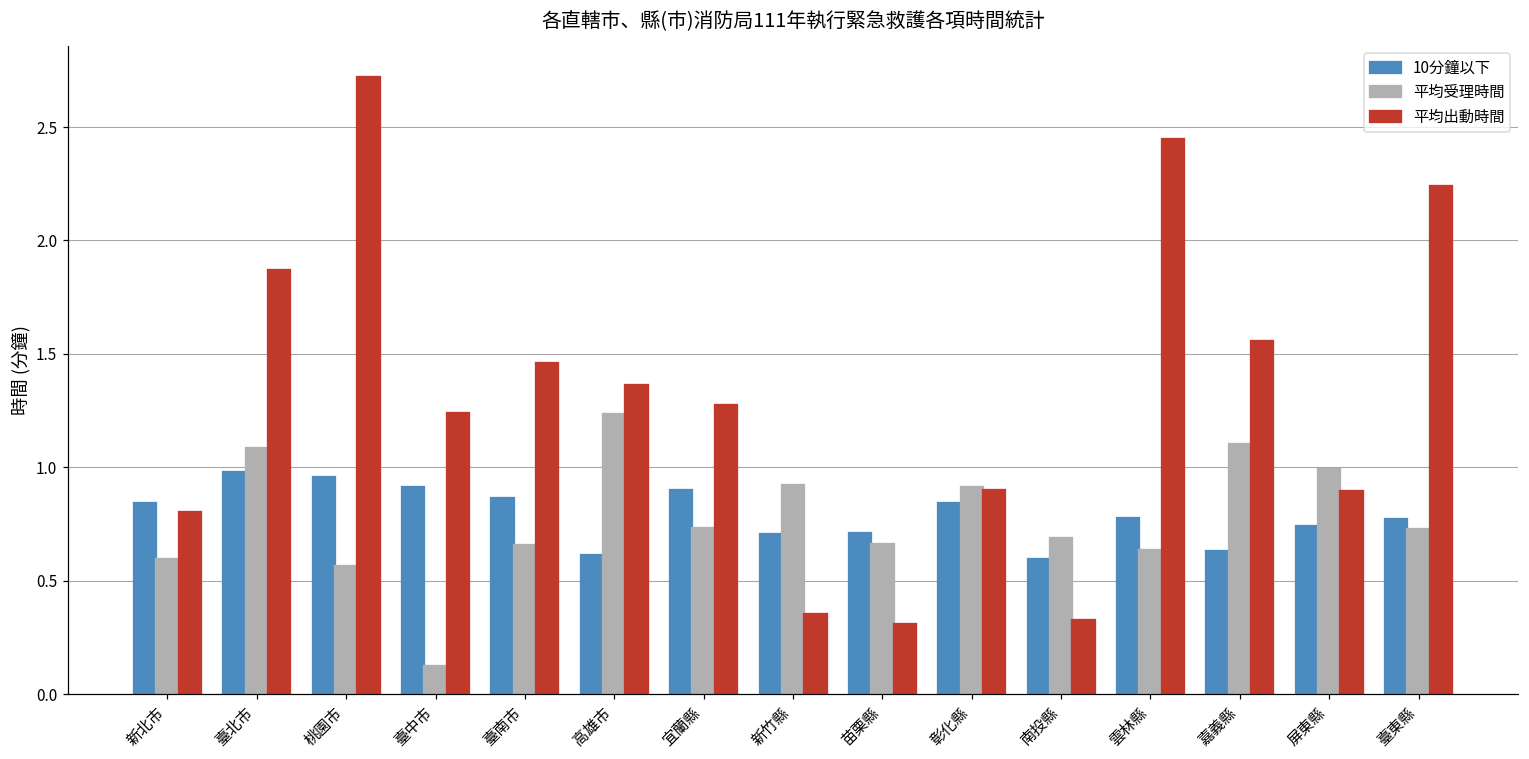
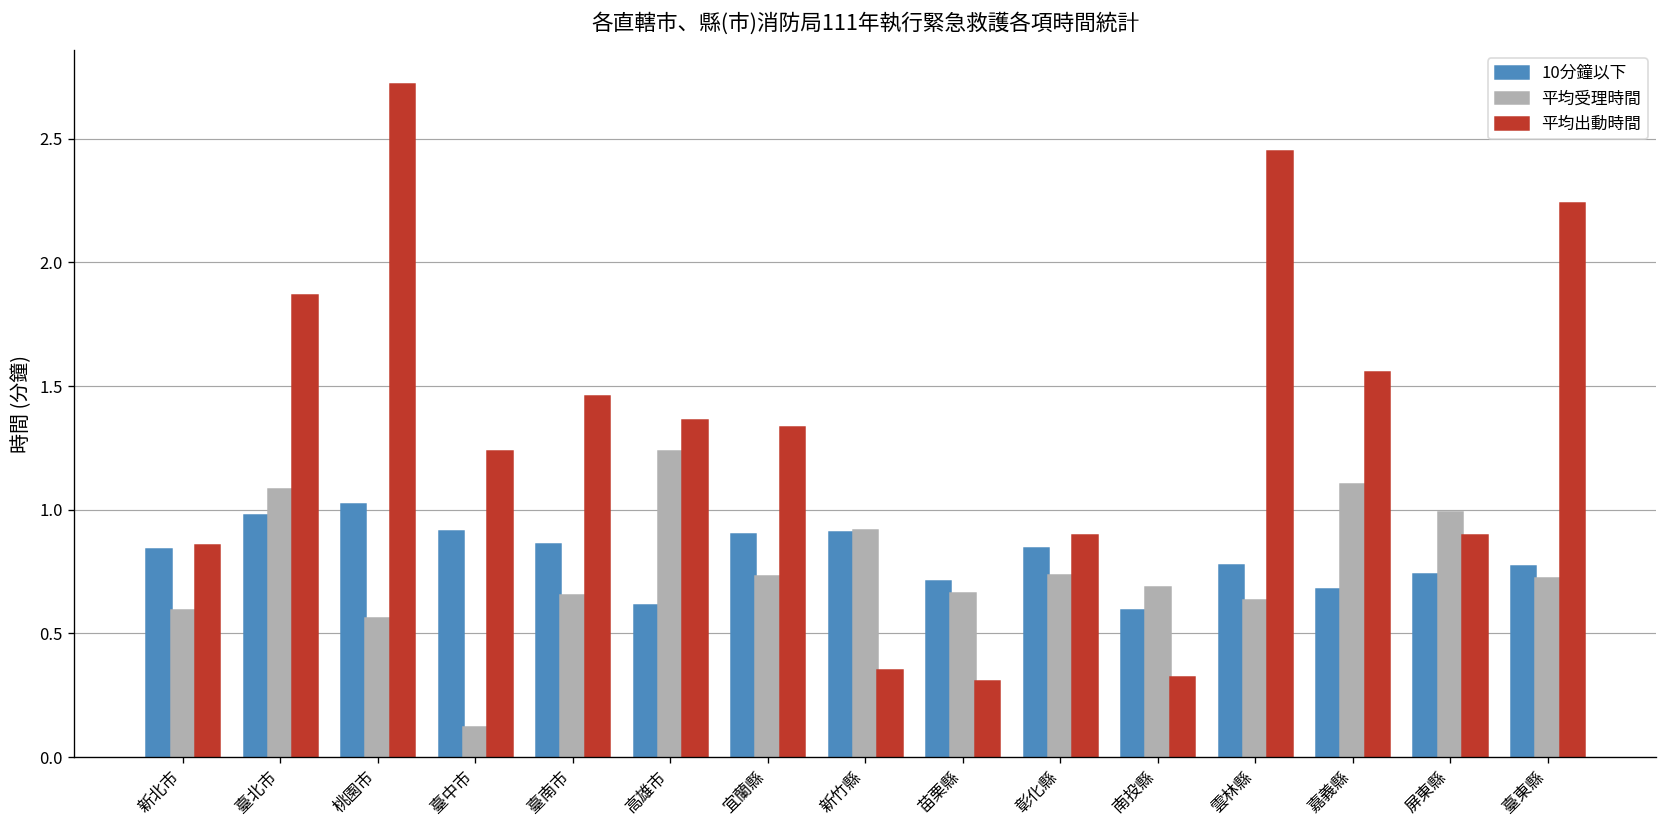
平均出動時間, 新北市: 0.80 -> 0.86
10分鐘以下, 桃園市: 0.96 -> 1.02
平均出動時間, 宜蘭縣: 1.28 -> 1.33
10分鐘以下, 新竹縣: 0.71 -> 0.91
平均受理時間, 彰化縣: 0.91 -> 0.74
10分鐘以下, 嘉義縣: 0.63 -> 0.68
